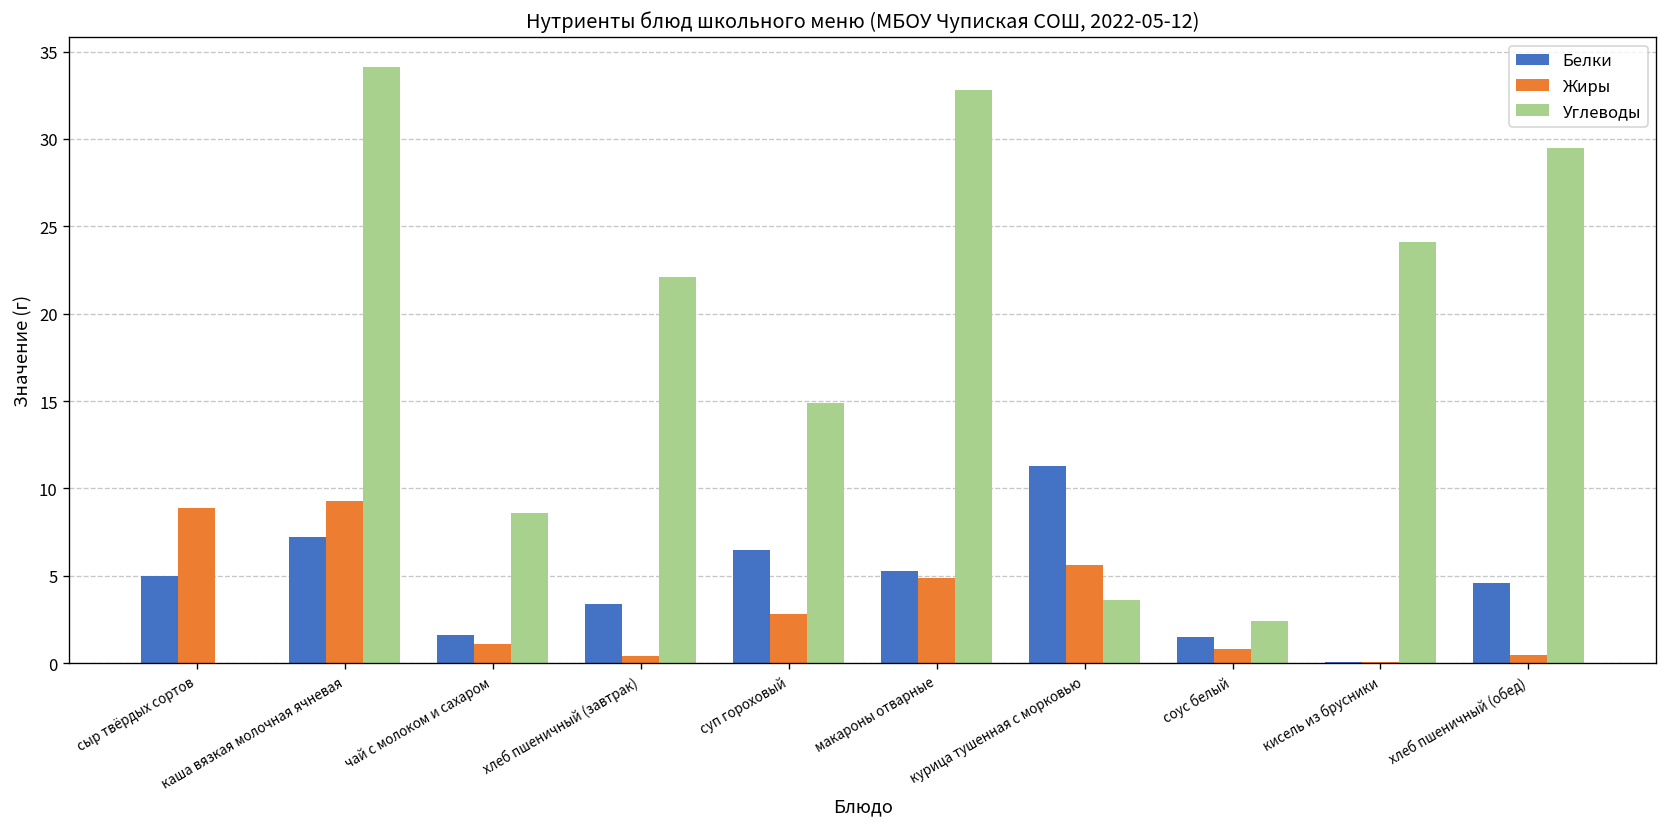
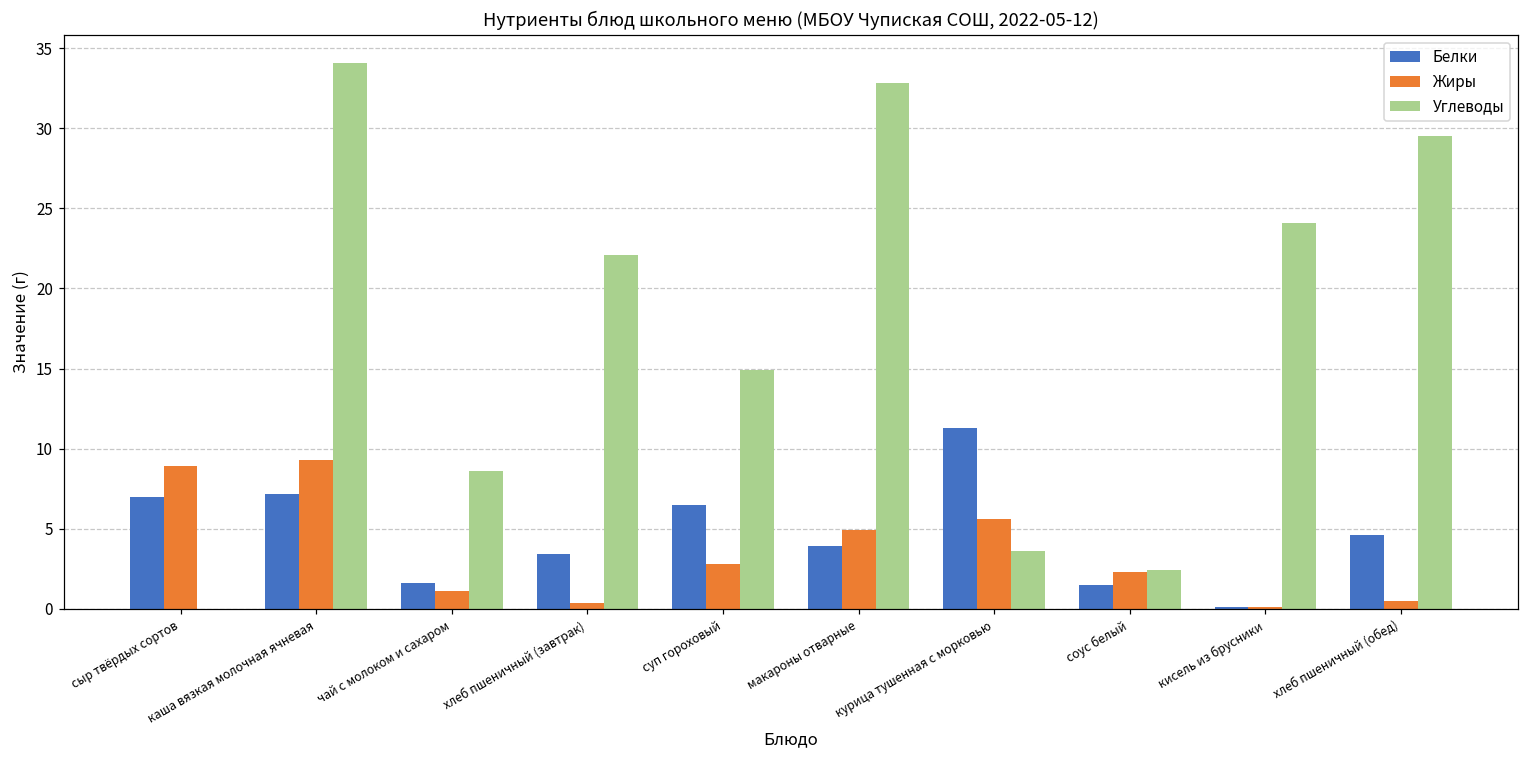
Белки, сыр твёрдых сортов: 5 -> 7
Белки, макароны отварные: 5.3 -> 3.9
Жиры, соус белый: 0.8 -> 2.3
